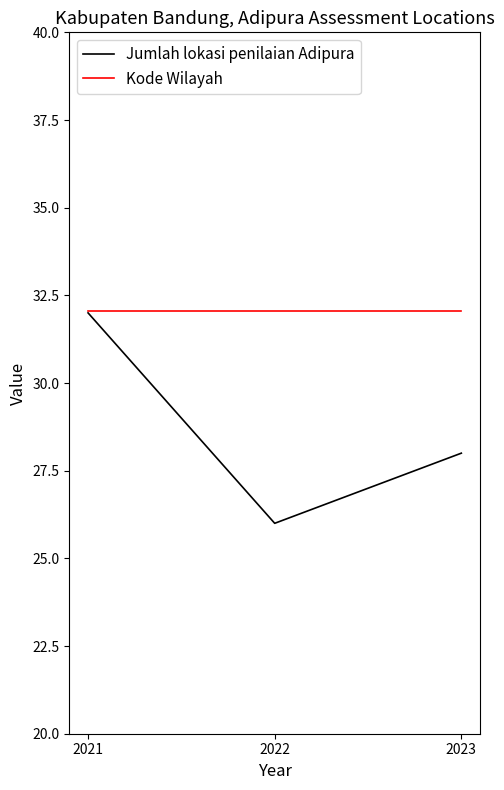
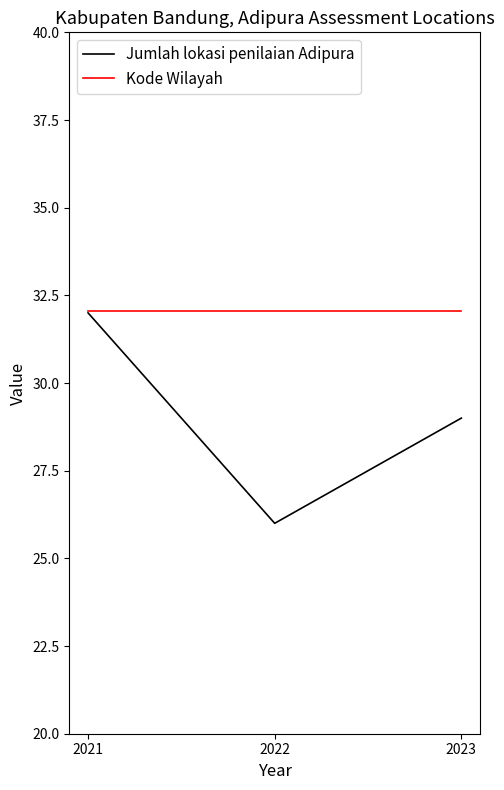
Jumlah lokasi penilaian Adipura, 2023: 28 -> 29
